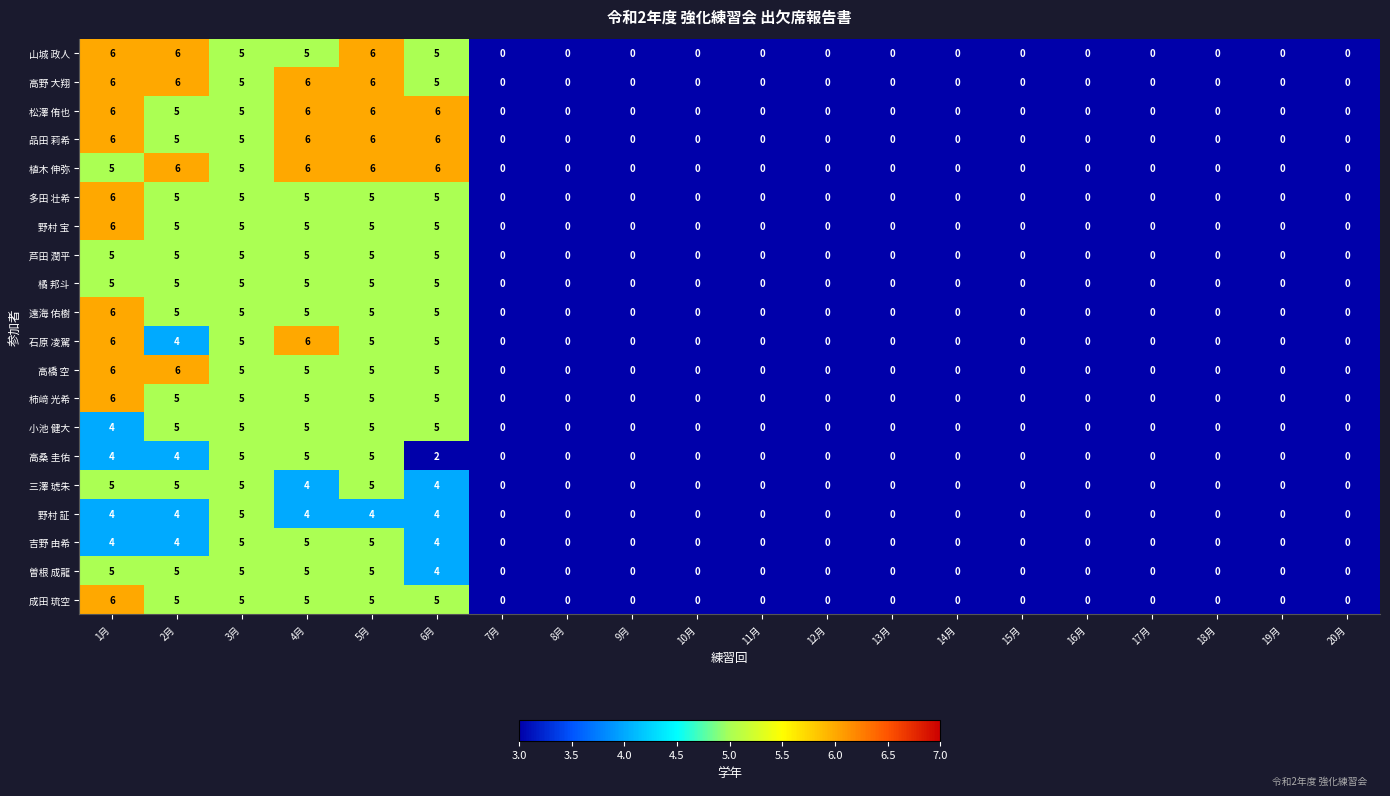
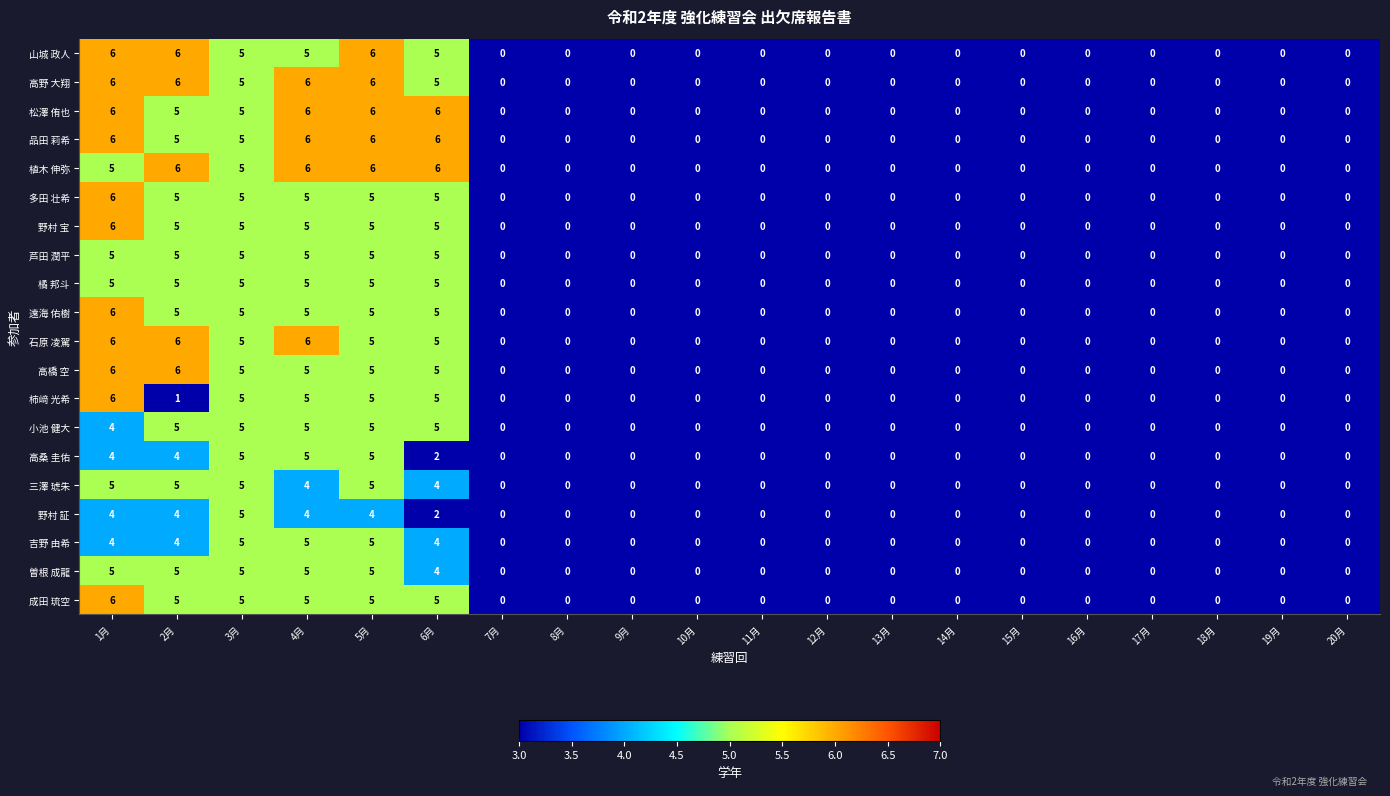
石原 凌駕, 2月: 4 -> 6
柿﨑 光希, 2月: 5 -> 1
野村 証, 6月: 4 -> 2
